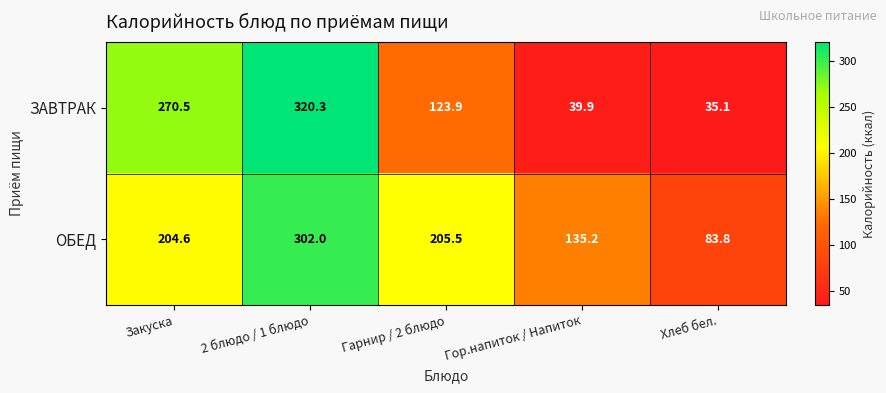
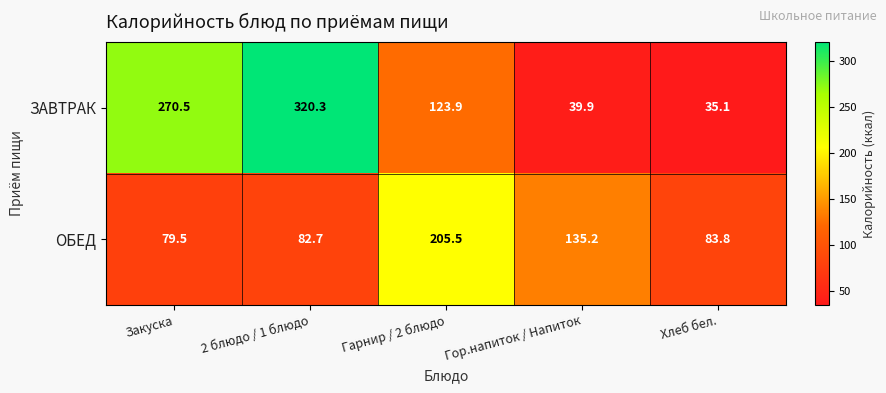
ОБЕД, Закуска: 204.6 -> 79.5
ОБЕД, 2 блюдо / 1 блюдо: 302.0 -> 82.7
